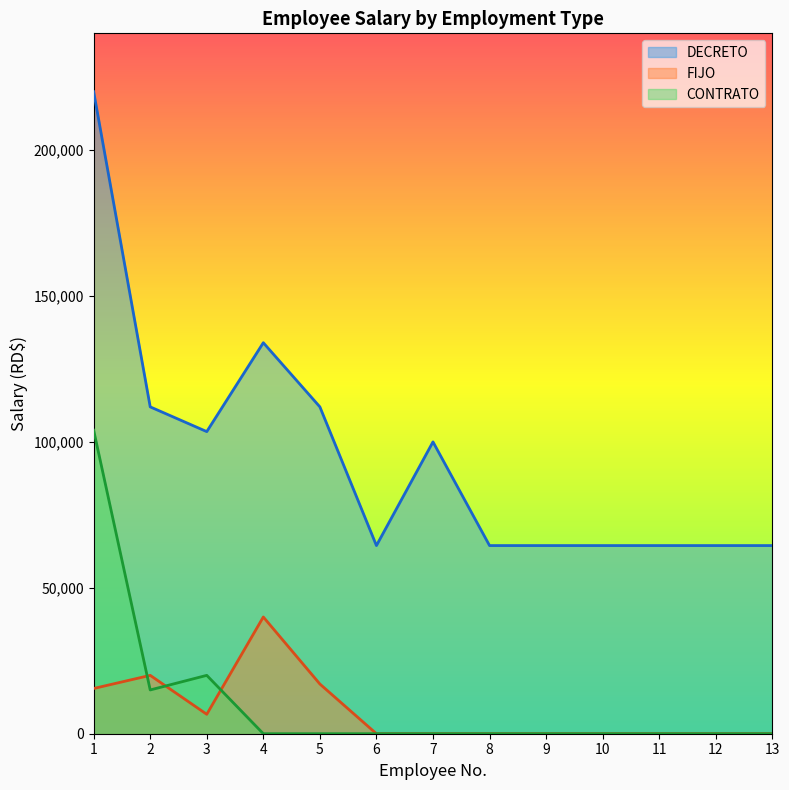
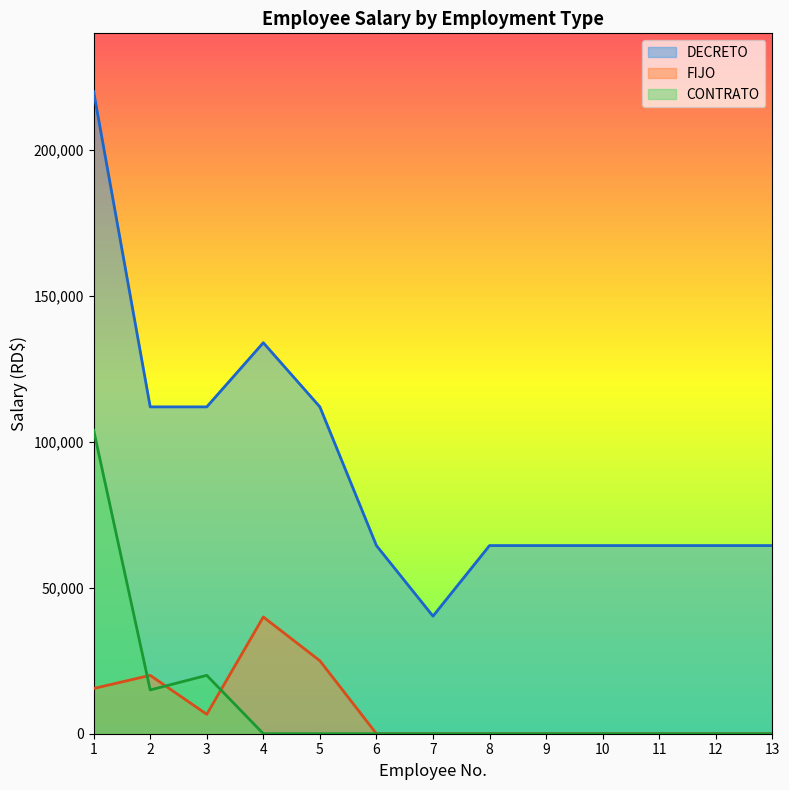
DECRETO, 3: 104,000 -> 112,000
FIJO, 5: 17,000 -> 25,000
DECRETO, 7: 100,000 -> 40,000
